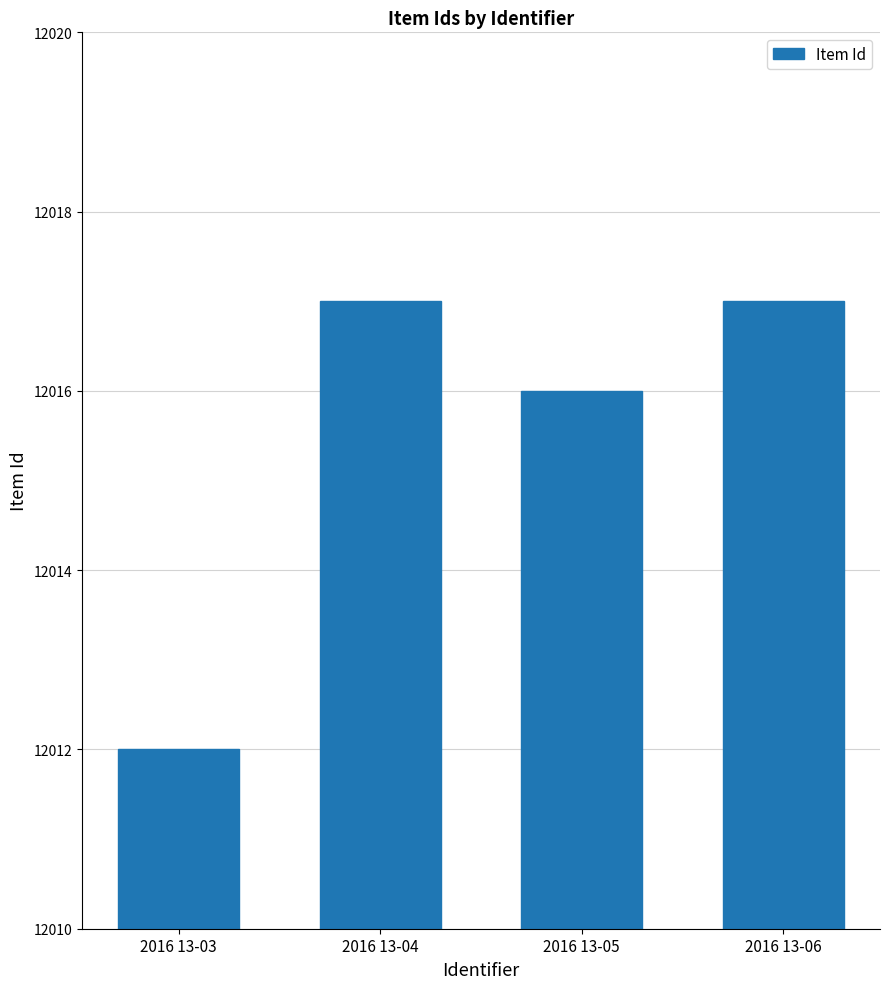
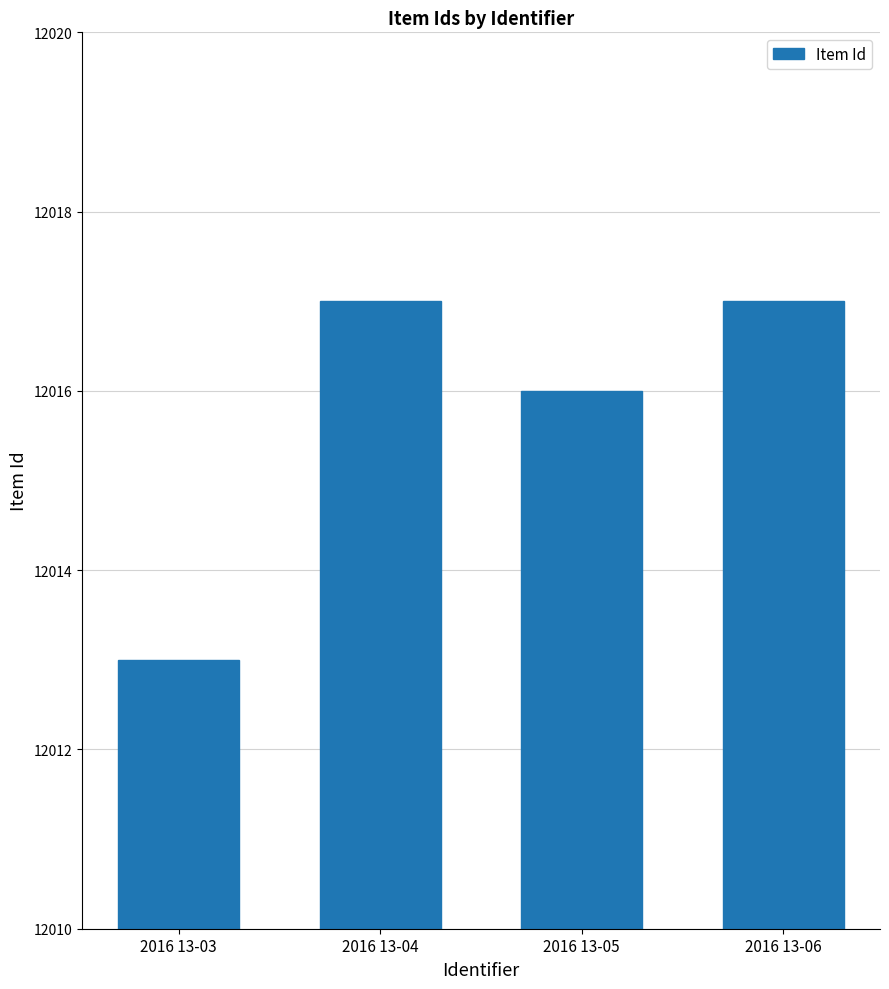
2016 13-03: 12012 -> 12013
